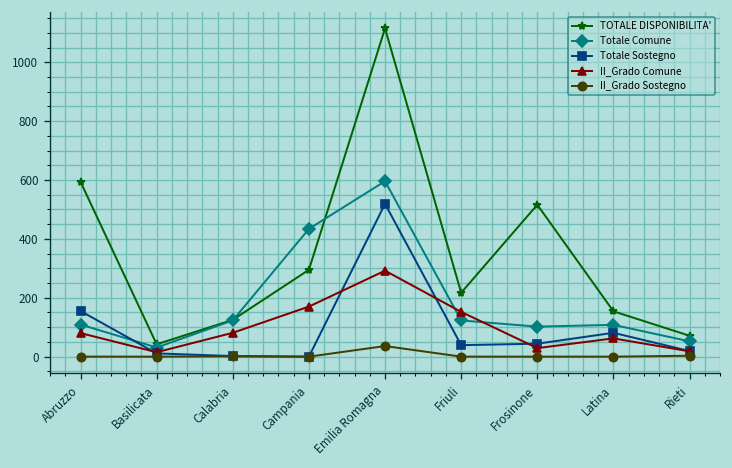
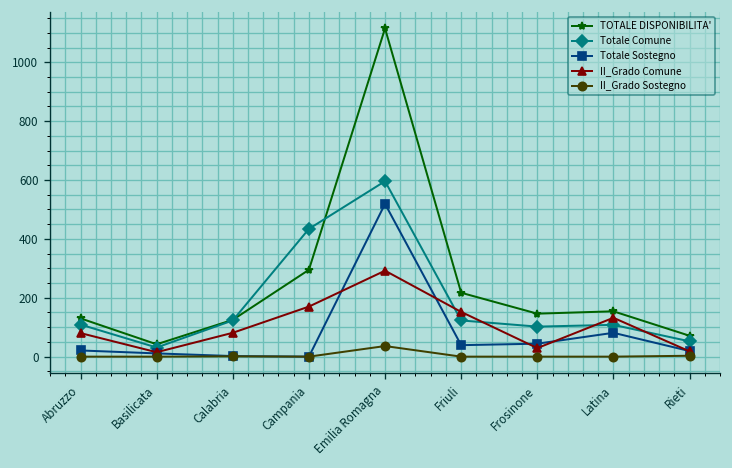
TOTALE DISPONIBILITA', Abruzzo: 590 -> 130
Totale Sostegno, Abruzzo: 160 -> 20
TOTALE DISPONIBILITA', Frosinone: 520 -> 150
II_Grado Comune, Latina: 60 -> 130
